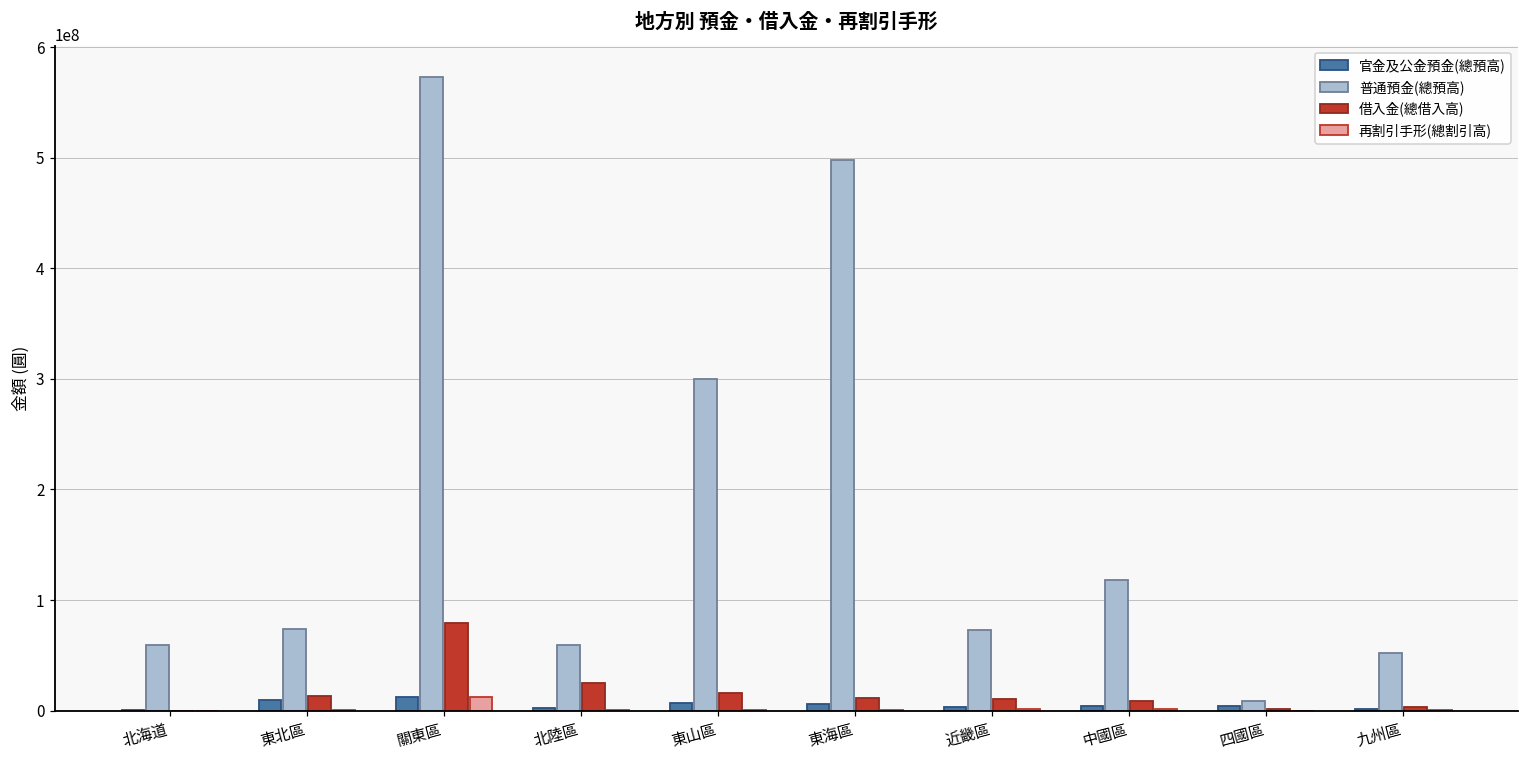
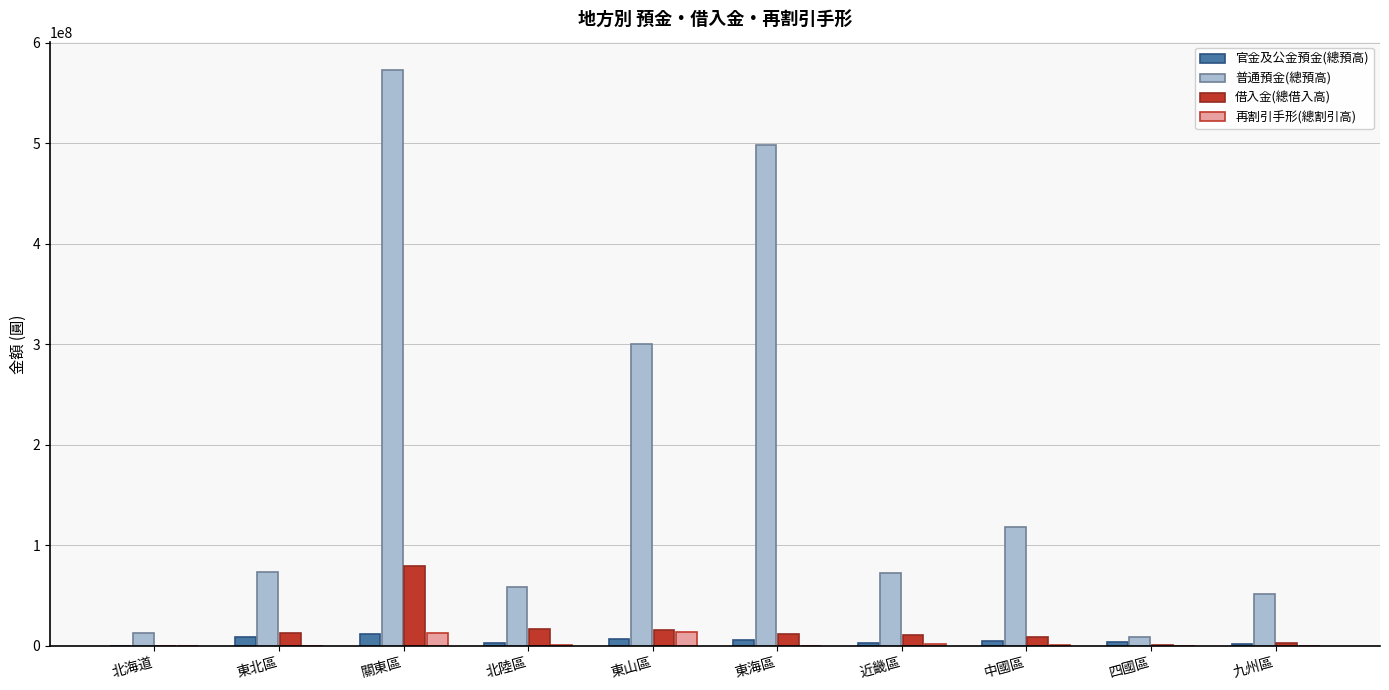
普通預金(總預高), 北海道: 59000000 -> 13000000
借入金(總借入高), 北陸區: 25000000 -> 16000000
再割引手形(總割引高), 東山區: 0 -> 14000000
